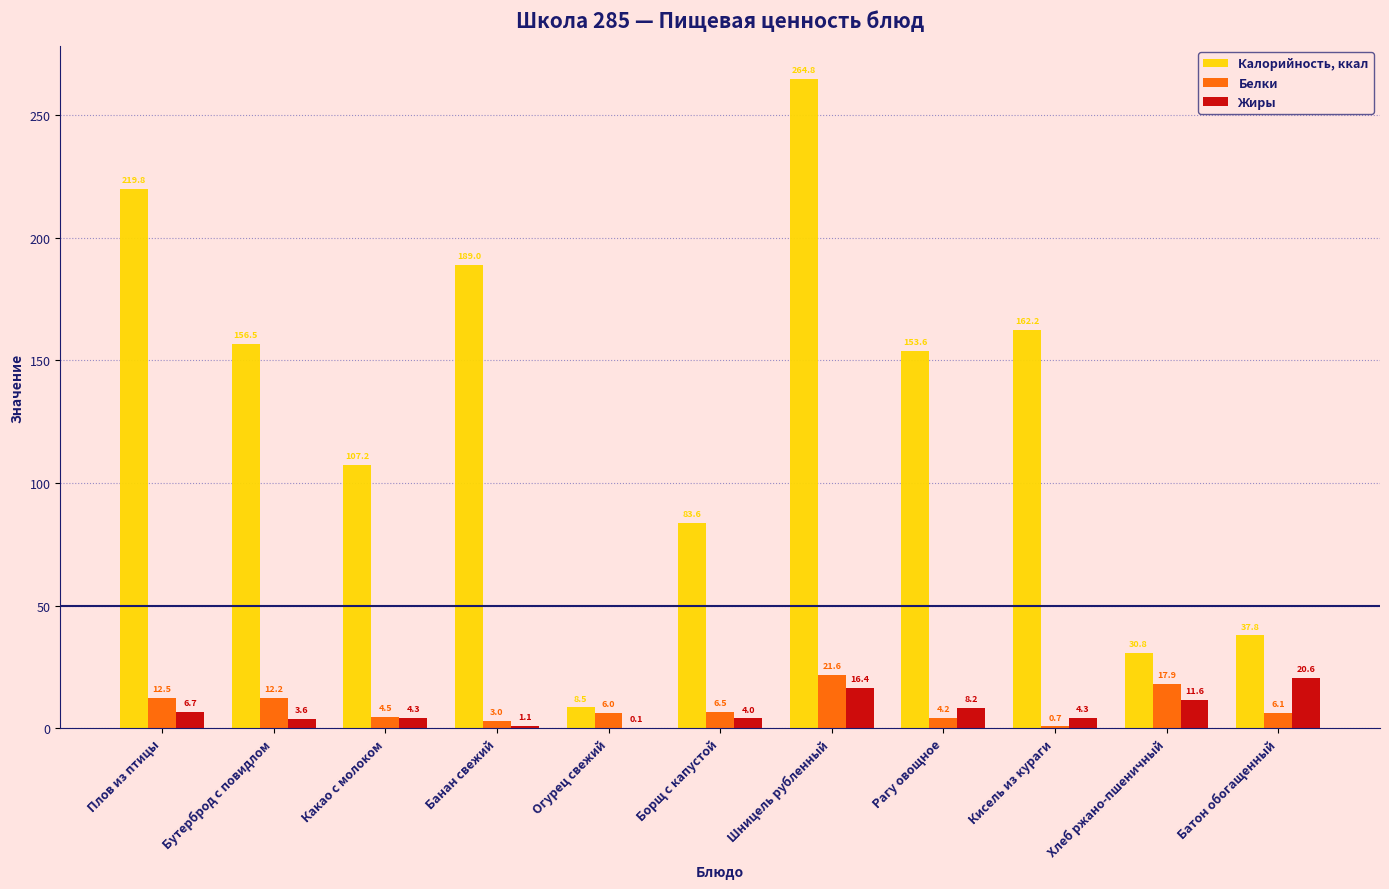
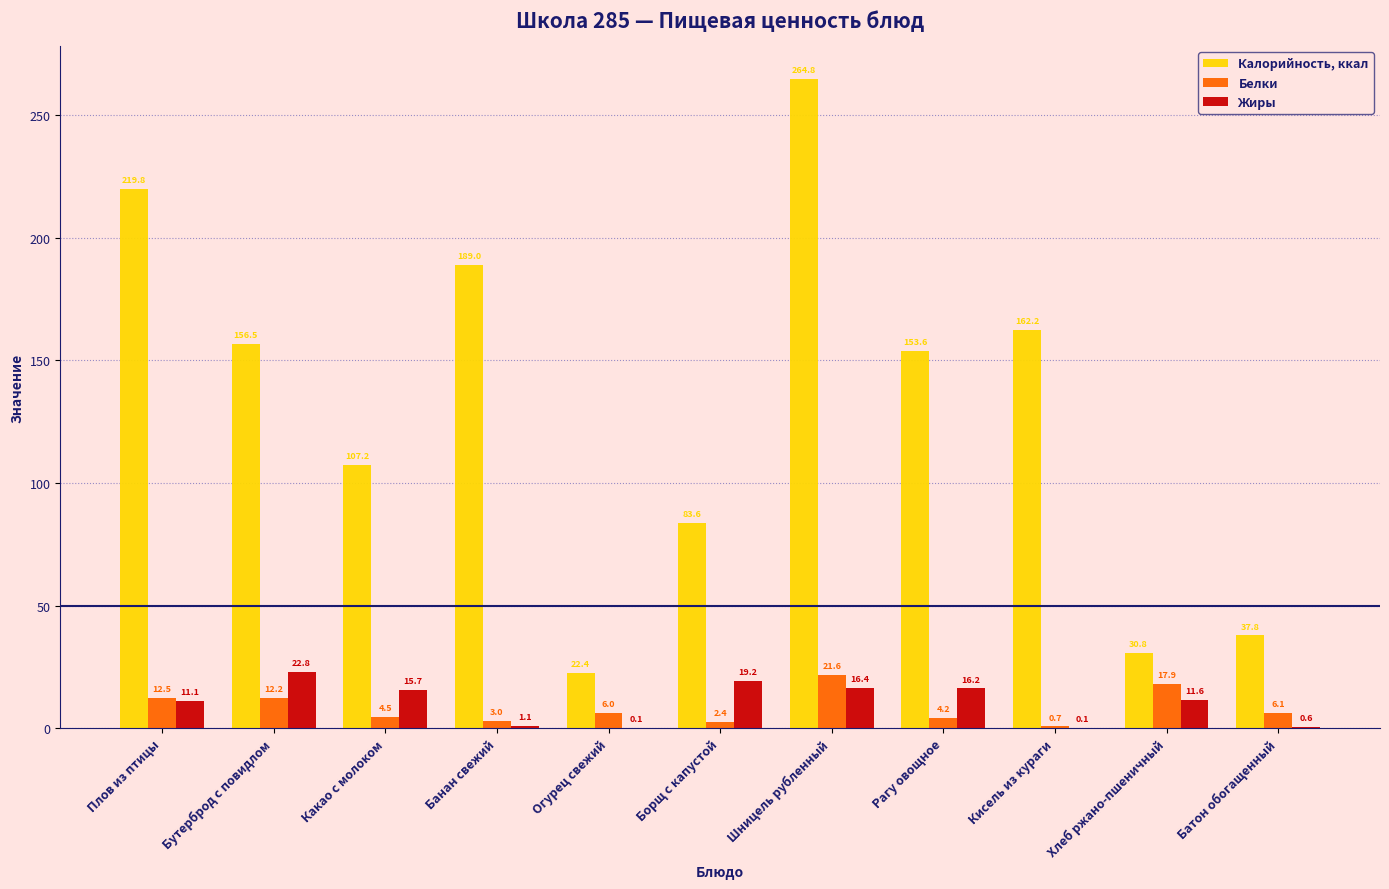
Жиры, Плов из птицы: 6.7 -> 11.1
Жиры, Бутерброд с повидлом: 3.6 -> 22.8
Жиры, Какао с молоком: 4.3 -> 15.7
Калорийность, ккал, Огурец свежий: 8.5 -> 22.4
Белки, Борщ с капустой: 6.5 -> 2.4
Жиры, Борщ с капустой: 4.0 -> 19.2
Жиры, Рагу овощное: 8.2 -> 16.2
Жиры, Кисель из кураги: 4.3 -> 0.1
Жиры, Батон обогащенный: 20.6 -> 0.6
